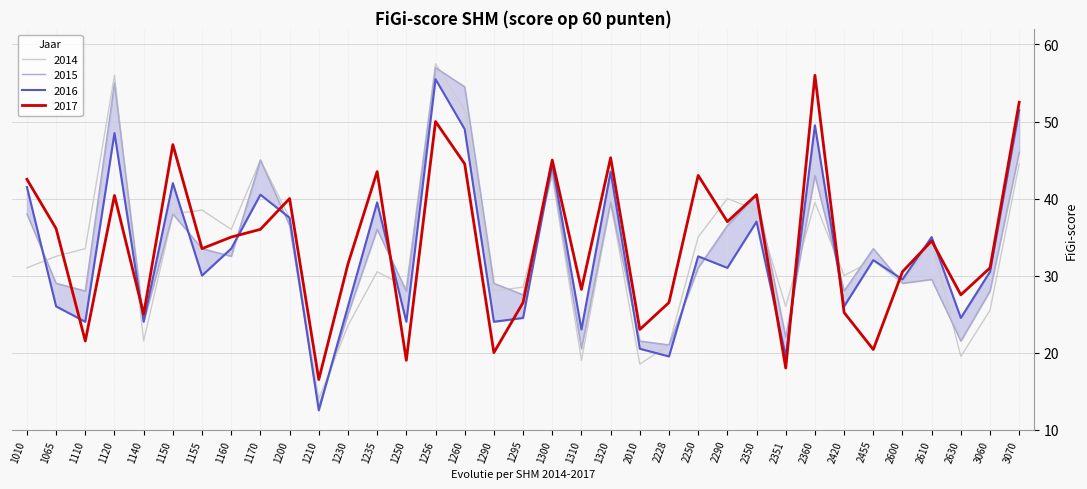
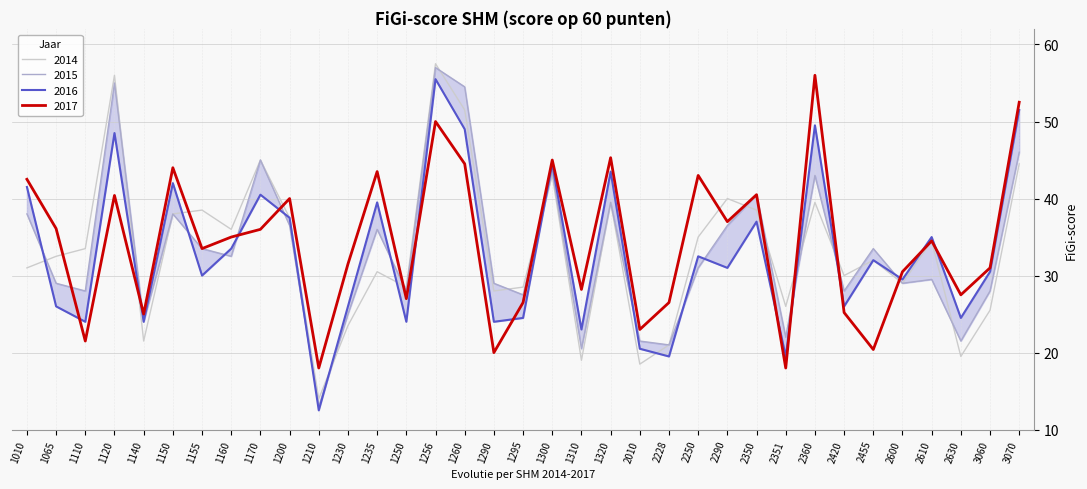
2017, 1150: 47 -> 44
2017, 1210: 17 -> 18
2017, 1250: 19 -> 27
